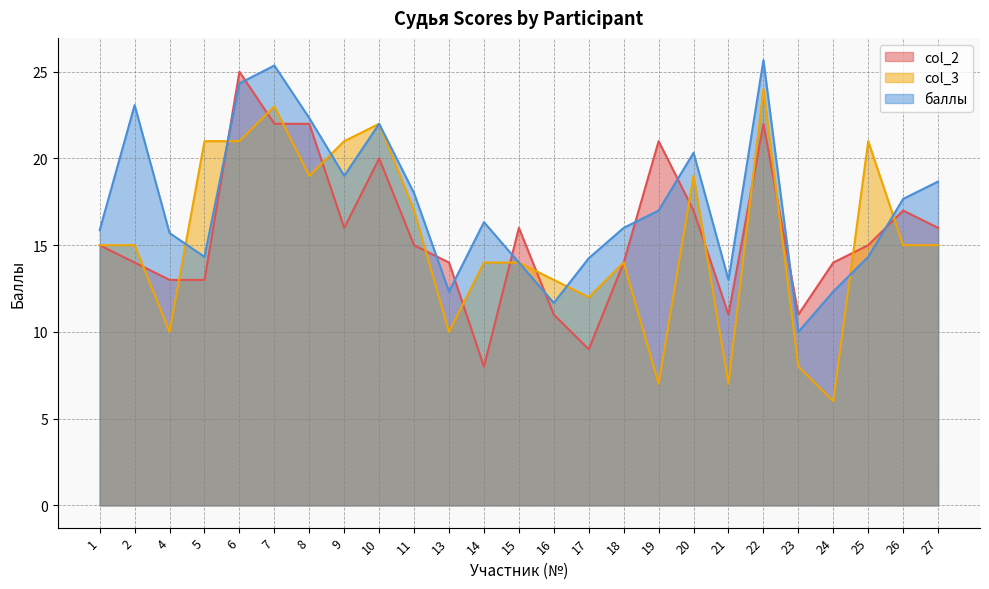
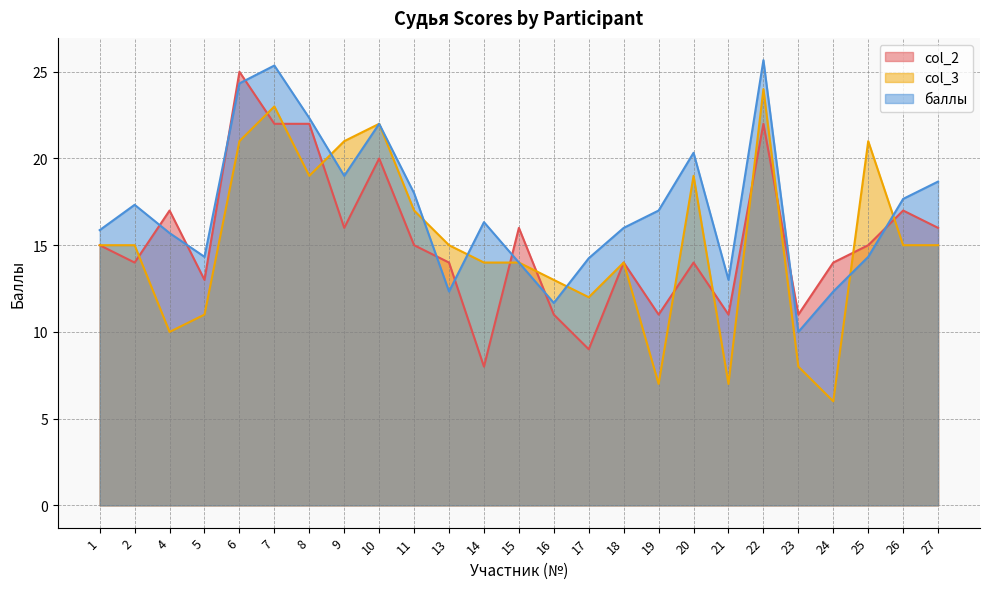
баллы, 2: 23.1 -> 17.3
col_2, 4: 13 -> 17
col_3, 5: 21 -> 11
col_3, 13: 10 -> 15
col_2, 19: 21 -> 11
col_2, 20: 17 -> 14
